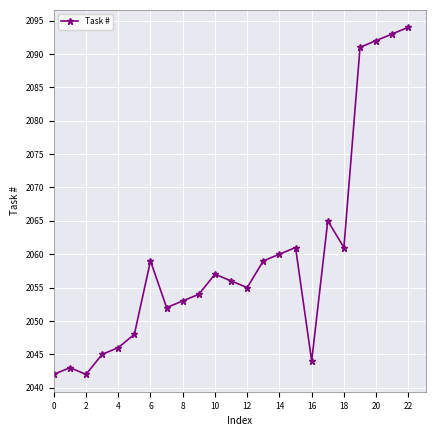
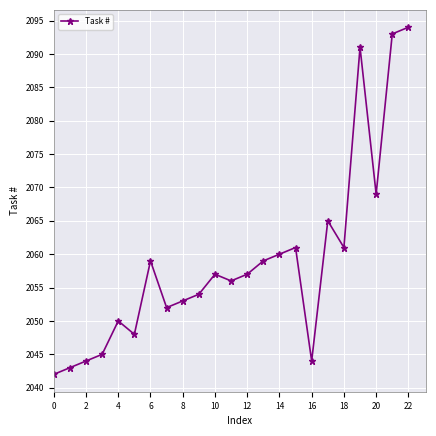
2: 2042 -> 2044
4: 2046 -> 2050
12: 2055 -> 2057
20: 2092 -> 2069
